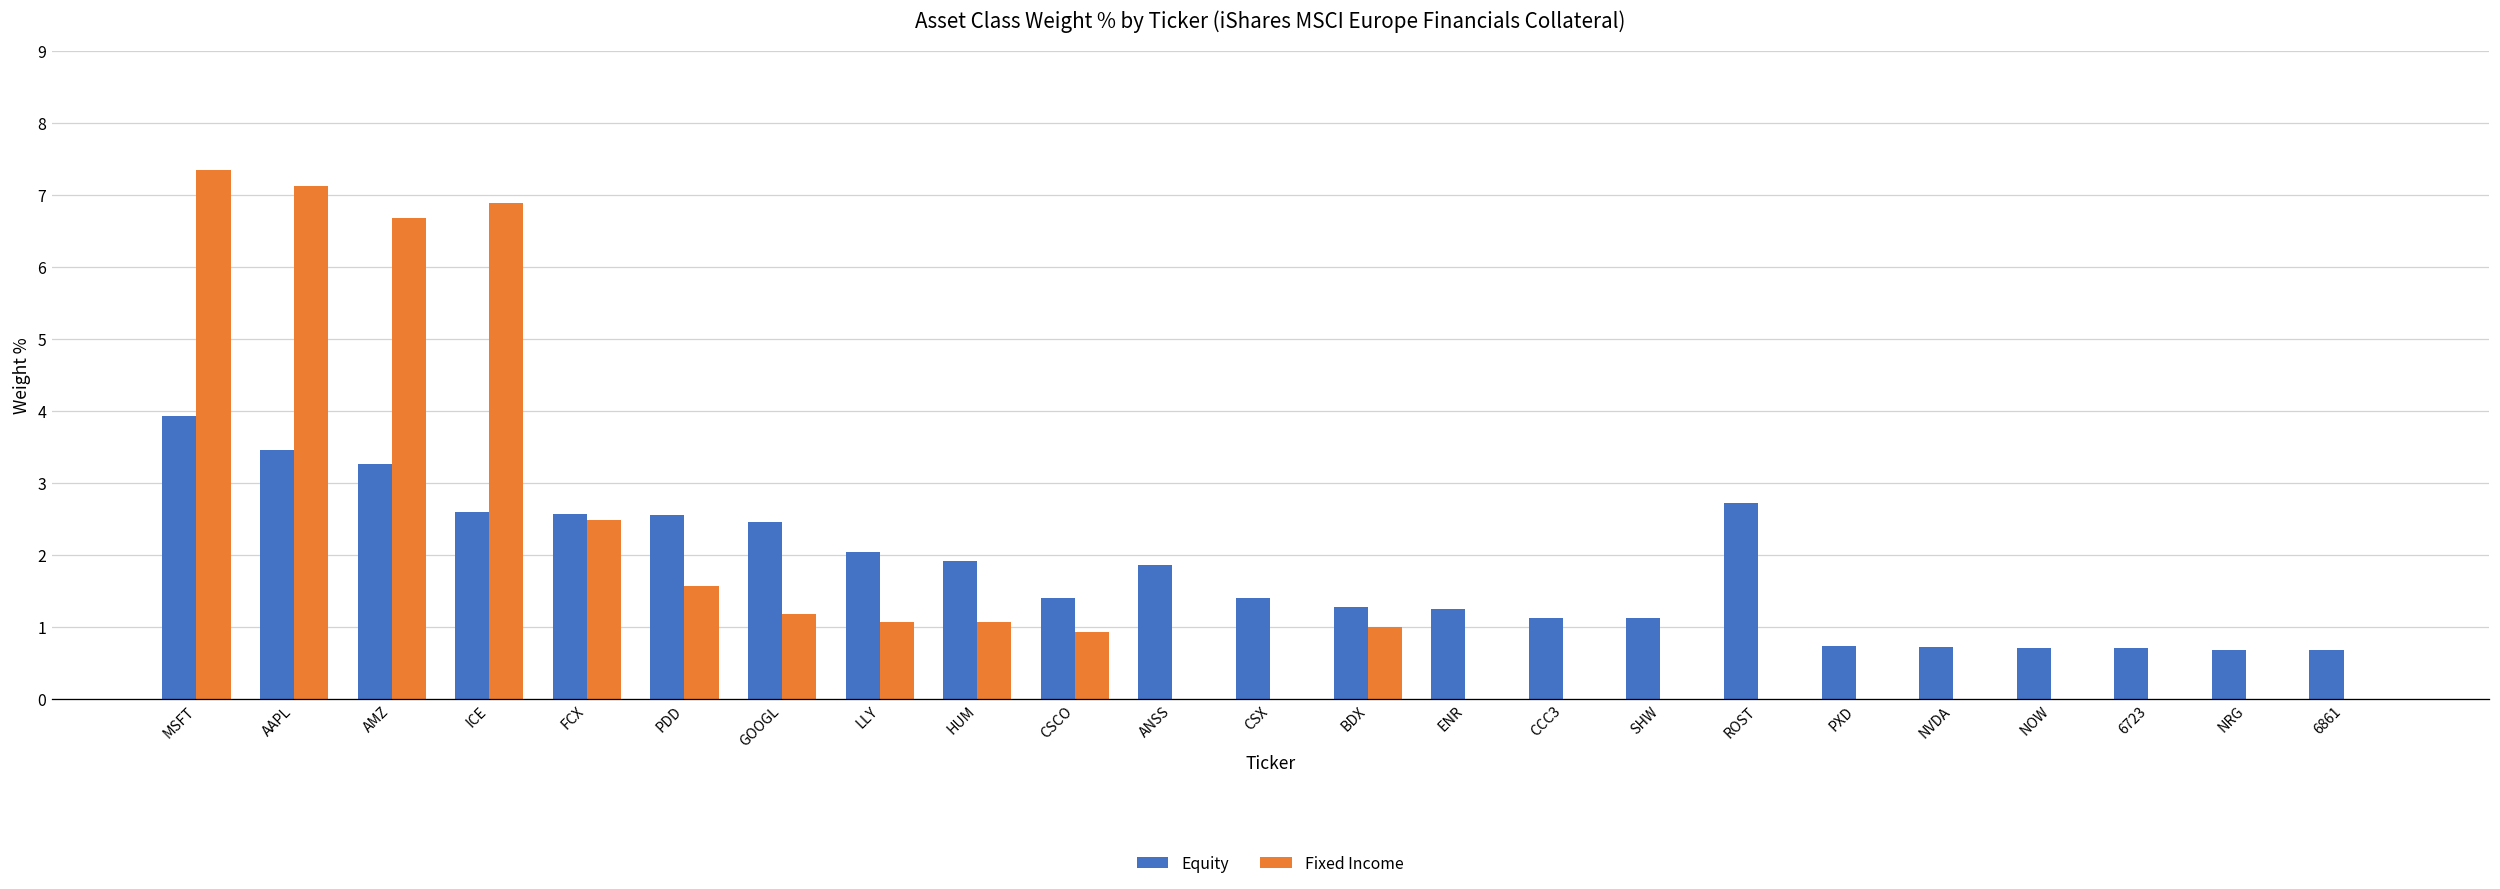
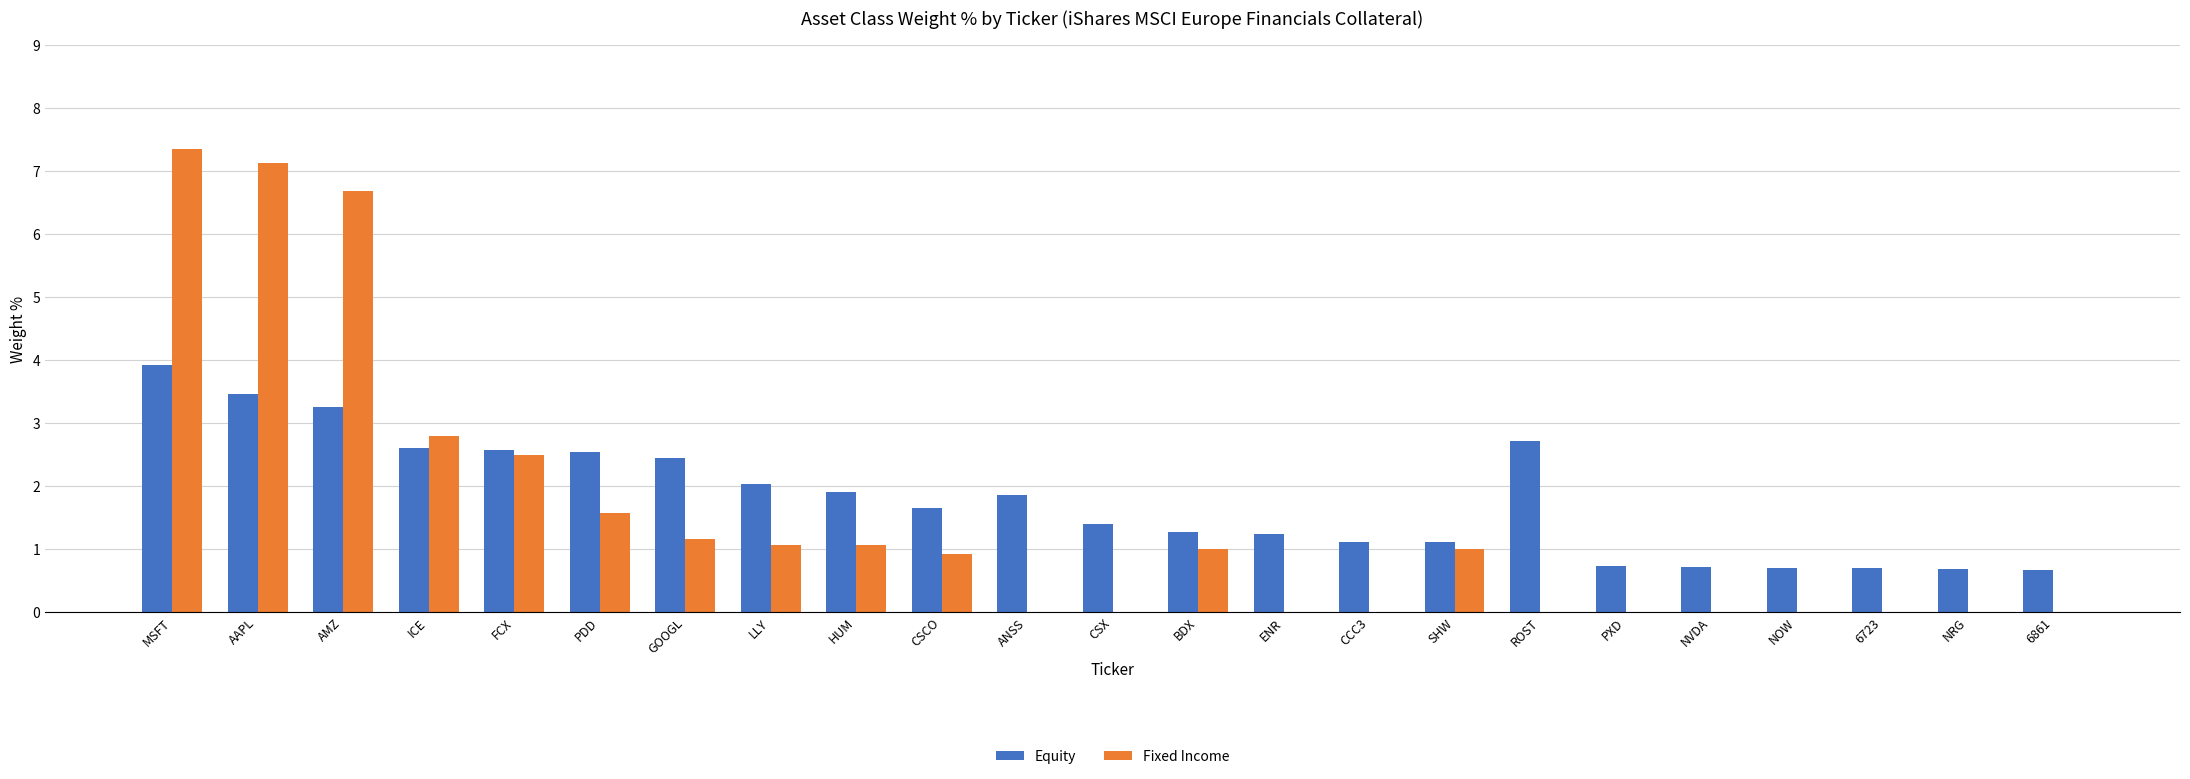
Fixed Income, ICE: 6.9 -> 2.8
Equity, CSCO: 1.4 -> 1.7
Fixed Income, SHW: 0 -> 1
